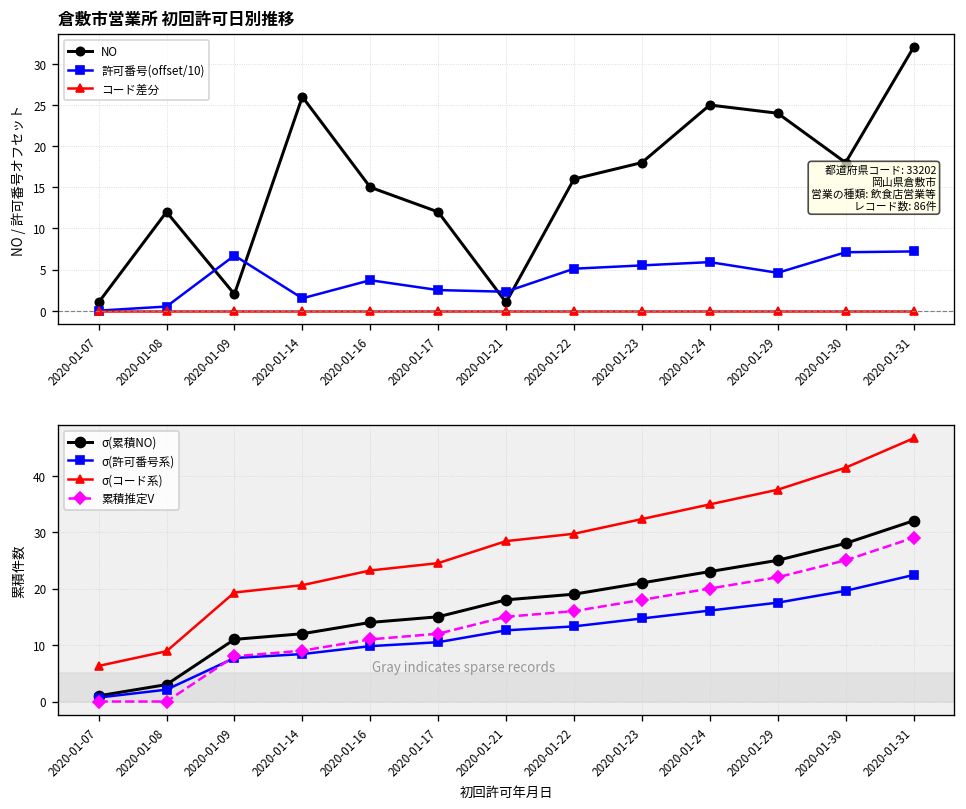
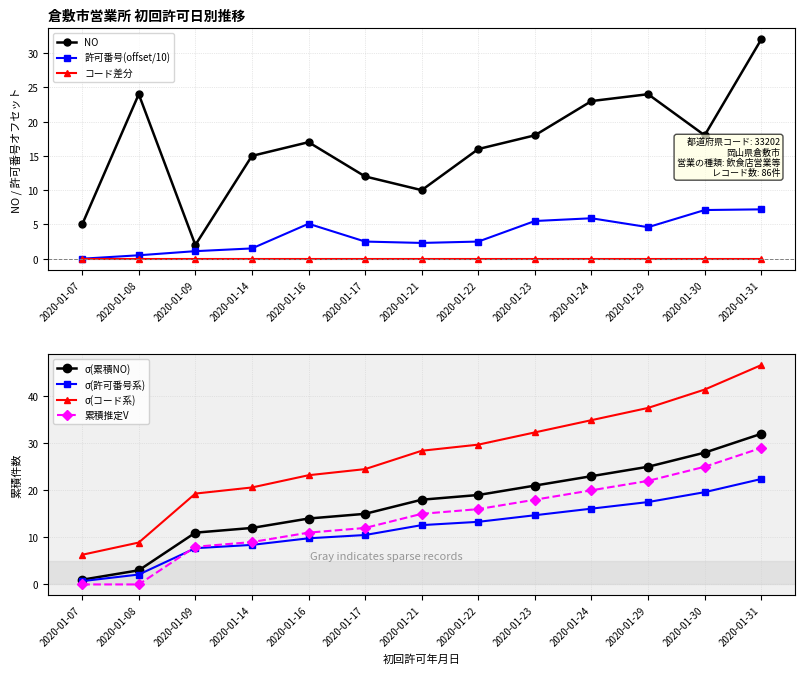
倉敷市営業所 初回許可日別推移, NO, 2020-01-07: 1 -> 5
倉敷市営業所 初回許可日別推移, NO, 2020-01-08: 12 -> 24
倉敷市営業所 初回許可日別推移, 許可番号(offset/10), 2020-01-09: 7 -> 1
倉敷市営業所 初回許可日別推移, NO, 2020-01-14: 26 -> 15
倉敷市営業所 初回許可日別推移, NO, 2020-01-16: 15 -> 17
倉敷市営業所 初回許可日別推移, 許可番号(offset/10), 2020-01-16: 4 -> 5
倉敷市営業所 初回許可日別推移, NO, 2020-01-21: 1 -> 10
倉敷市営業所 初回許可日別推移, 許可番号(offset/10), 2020-01-22: 5 -> 3
倉敷市営業所 初回許可日別推移, NO, 2020-01-24: 25 -> 23
